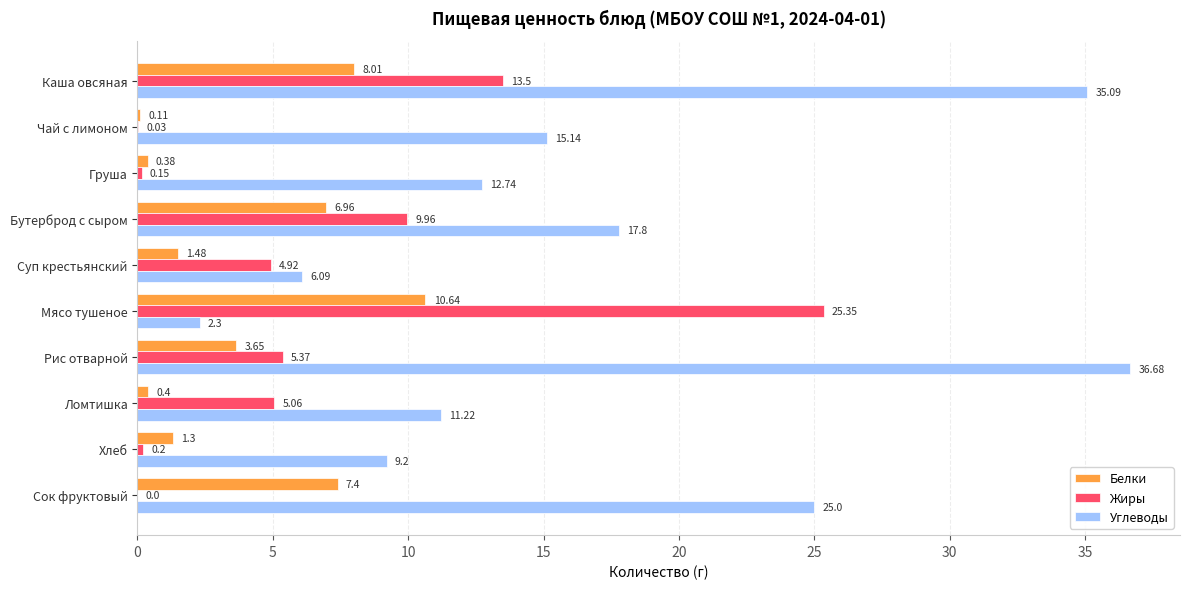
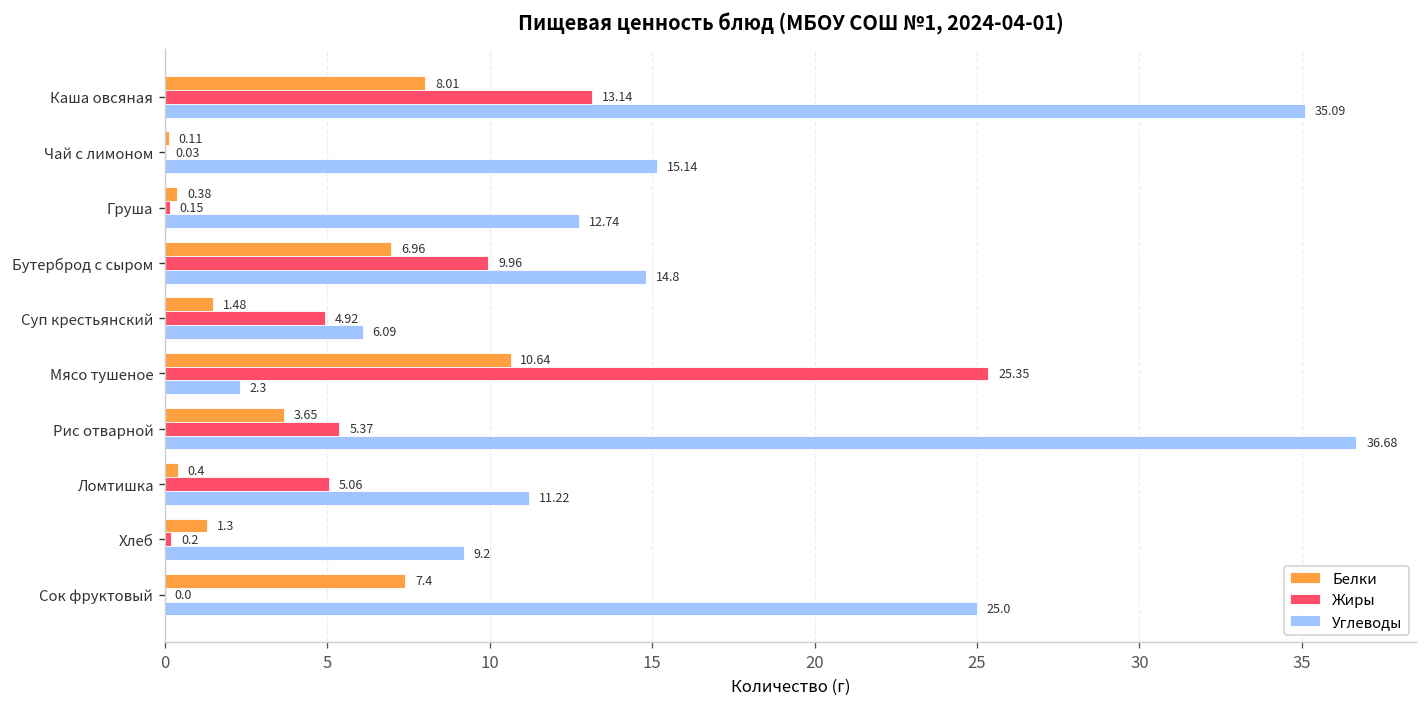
Жиры, Каша овсяная: 13.5 -> 13.14
Углеводы, Бутерброд с сыром: 17.8 -> 14.8
